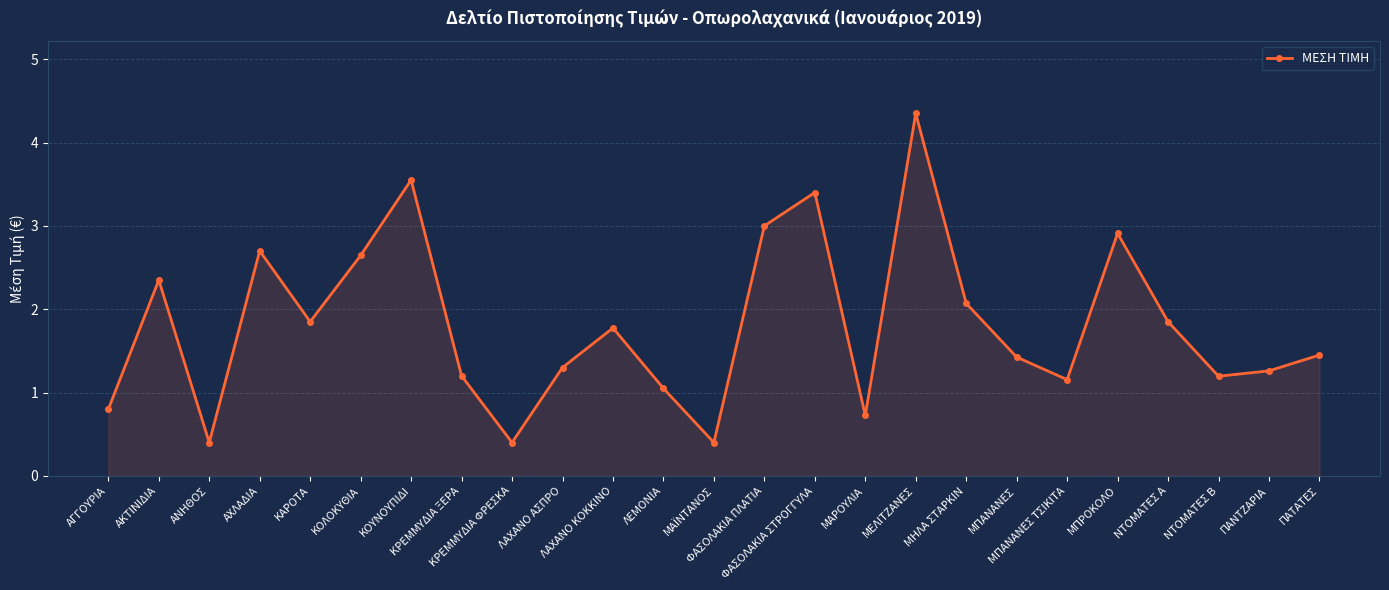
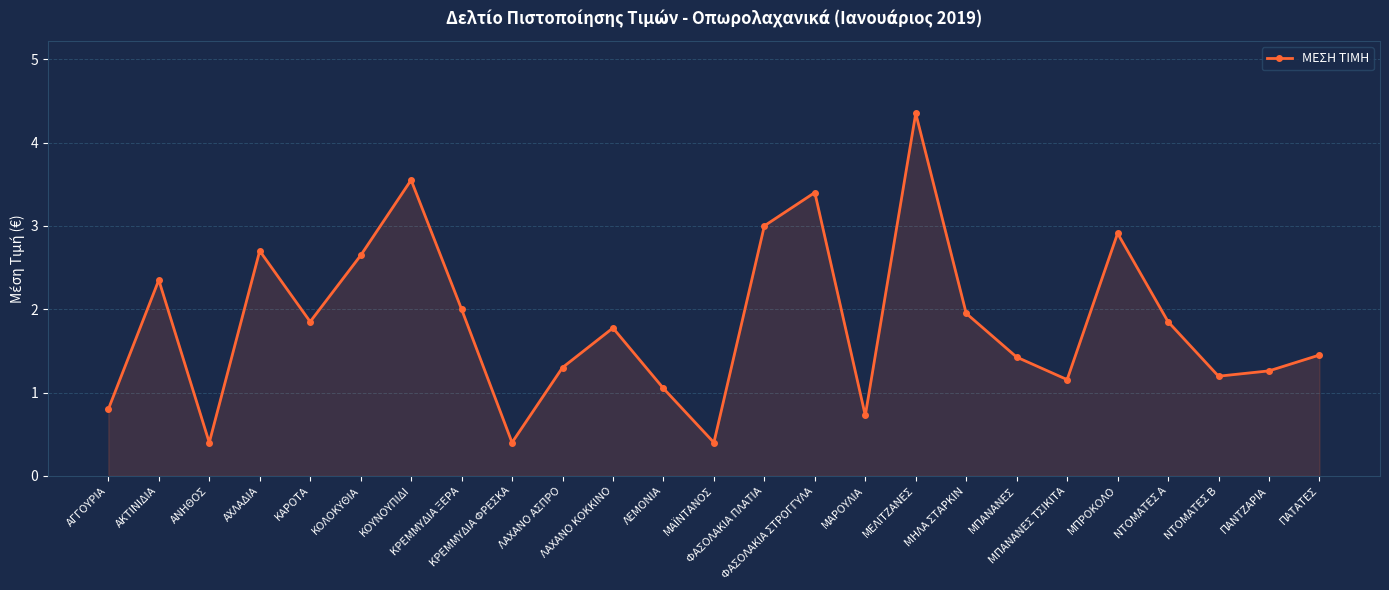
ΚΡΕΜΜΥΔΙΑ ΞΕΡΑ: 1.2 -> 2.0
ΜΗΛΑ ΣΤΑΡΚΙΝ: 2.1 -> 2.0
